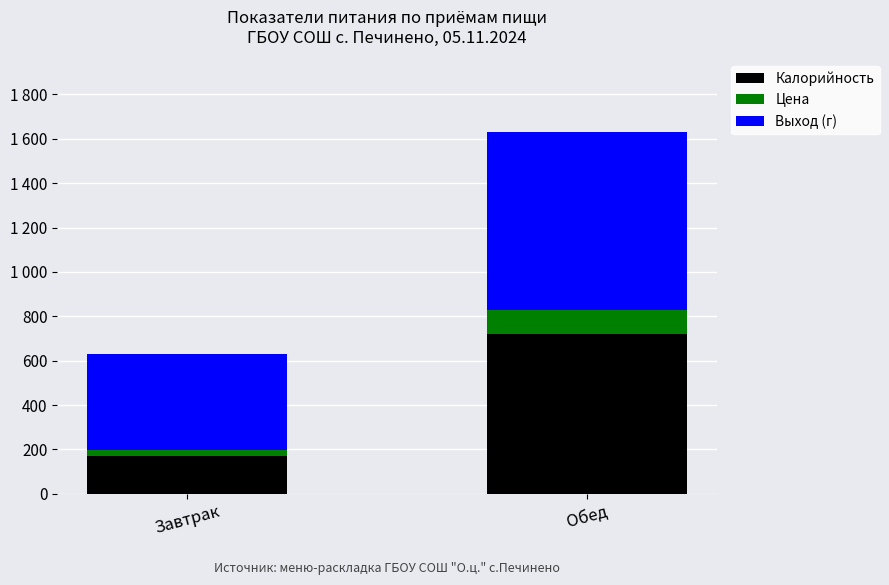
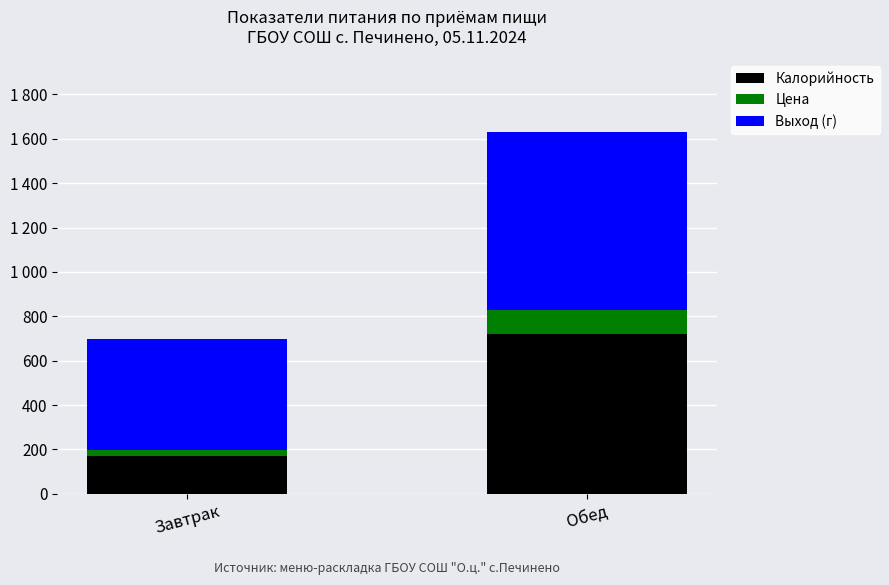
Выход (г), Завтрак: 430 -> 500
